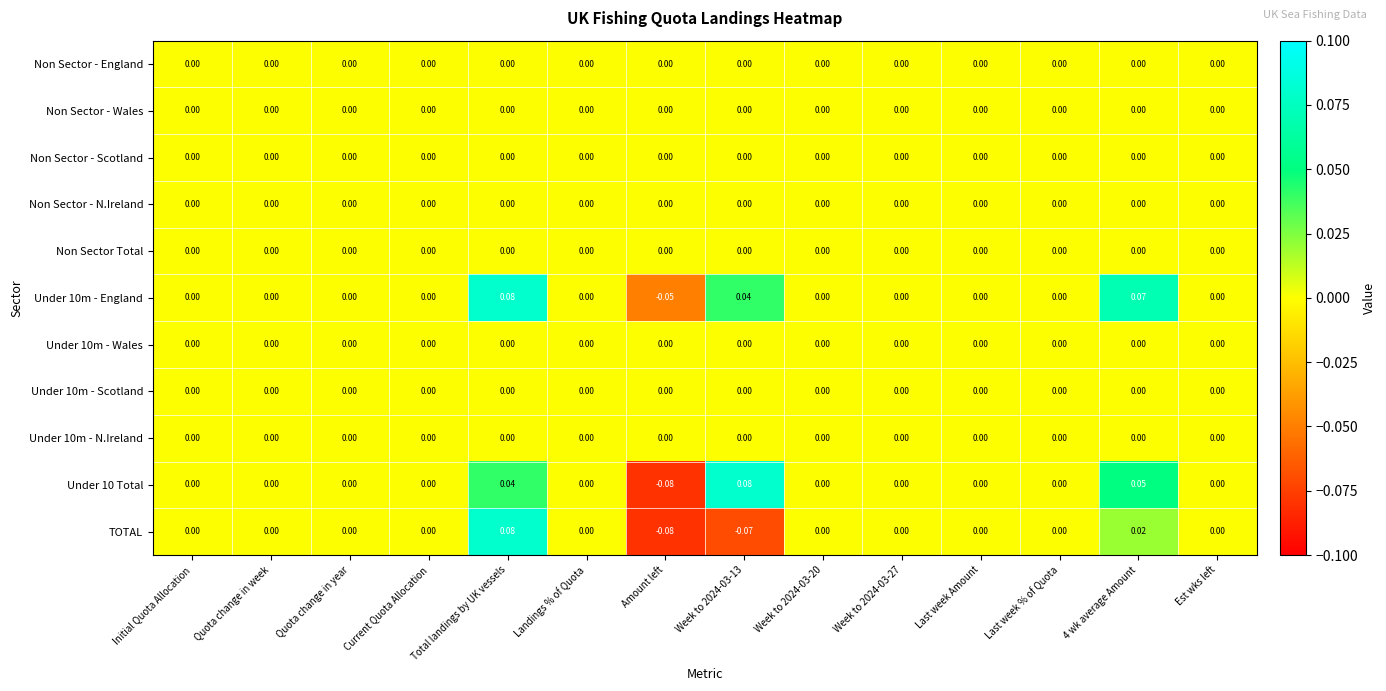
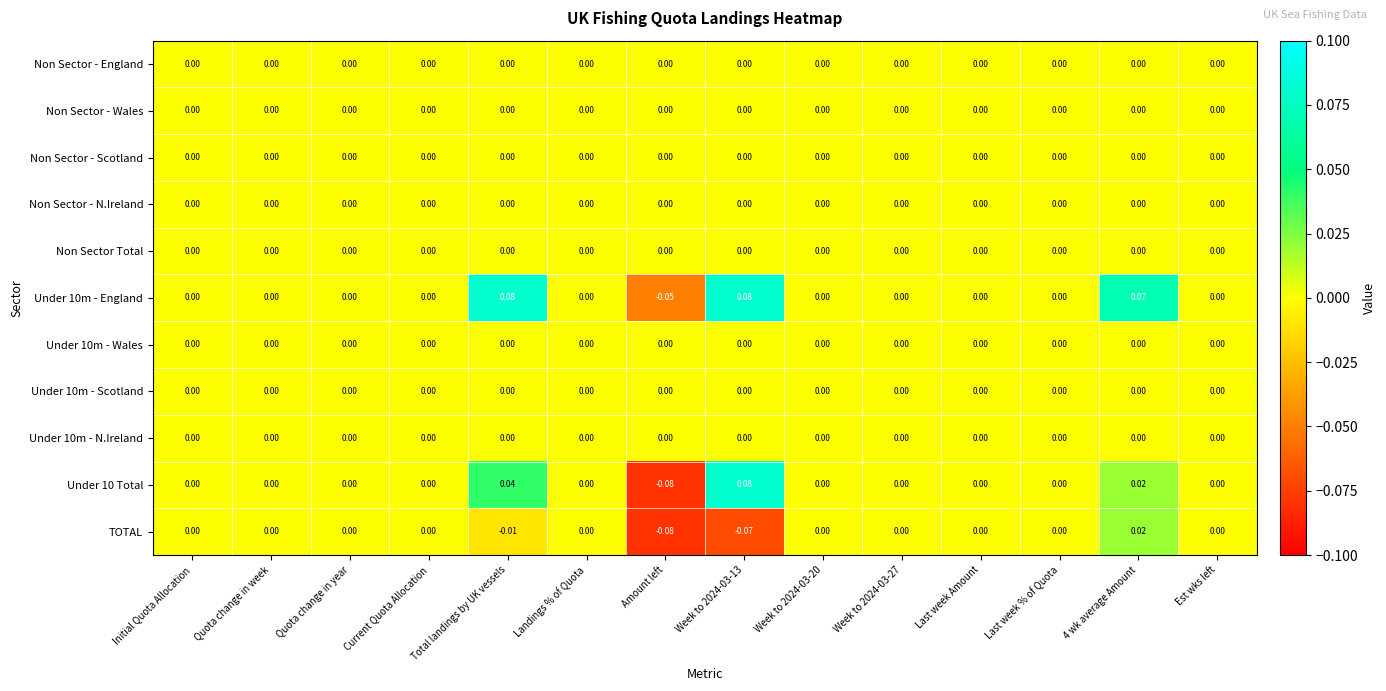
Under 10m - England, Week to 2024-03-13: 0.04 -> 0.08
Under 10 Total, 4 wk average Amount: 0.05 -> 0.02
TOTAL, Total landings by UK vessels: 0.08 -> -0.01
